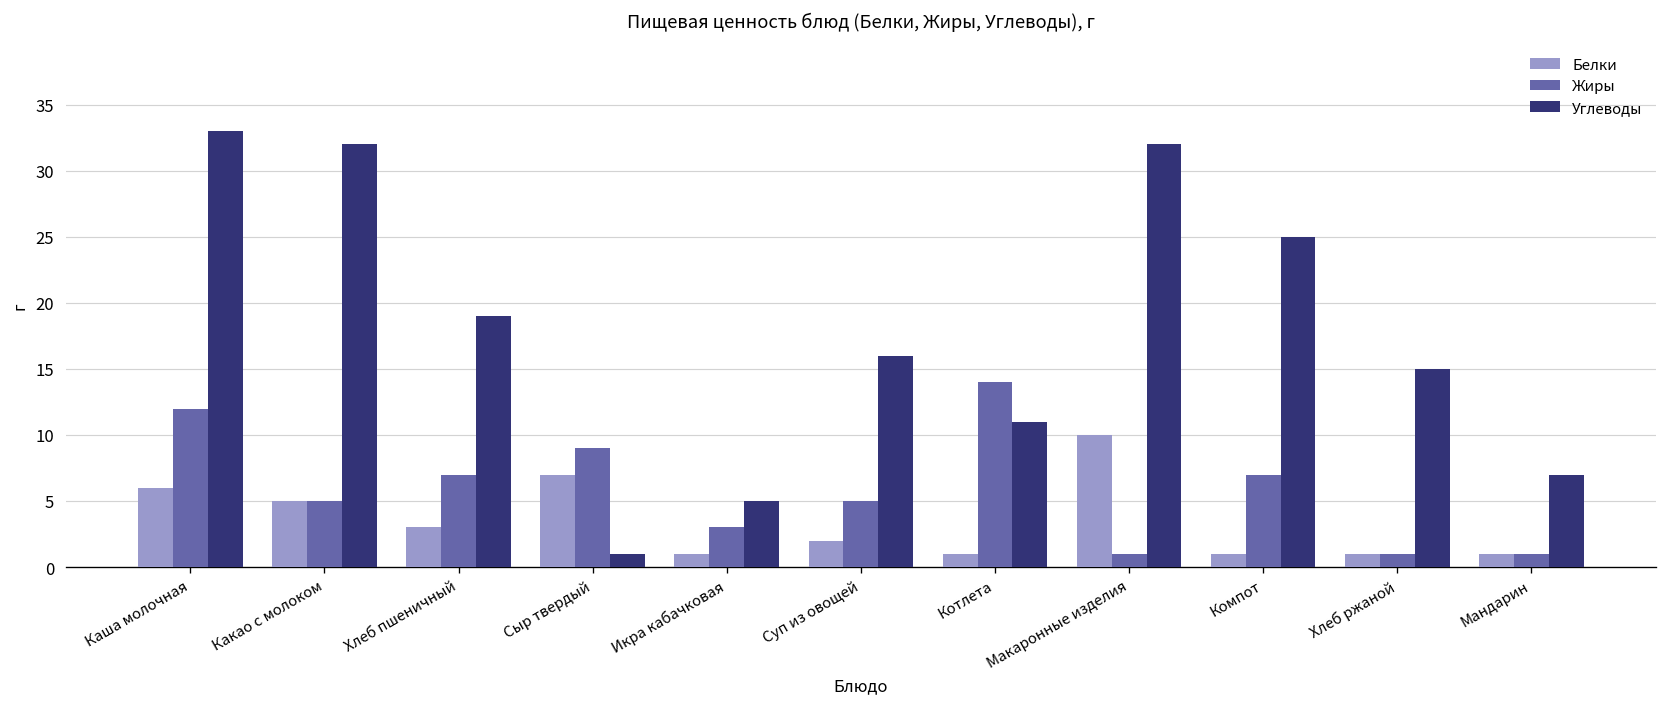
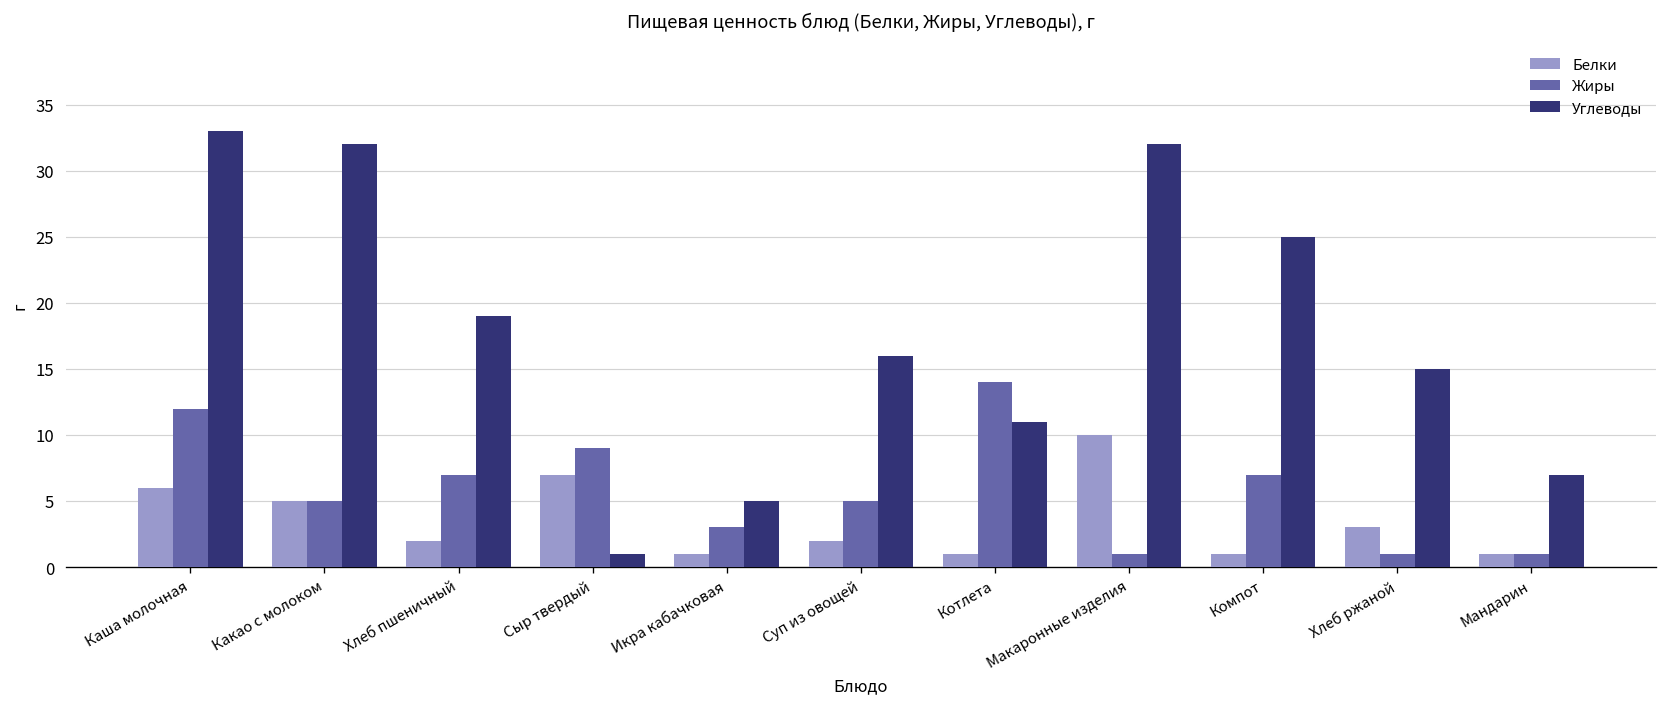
Белки, Хлеб пшеничный: 3 -> 2
Белки, Хлеб ржаной: 1 -> 3
